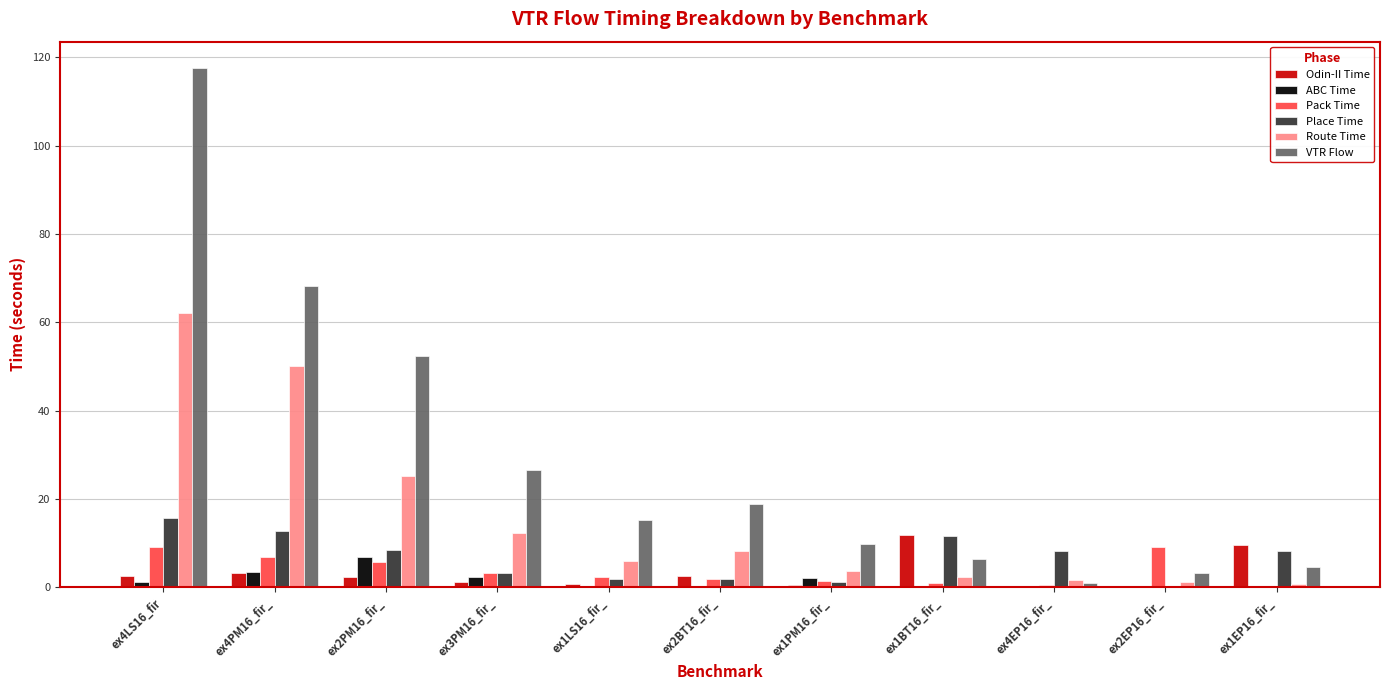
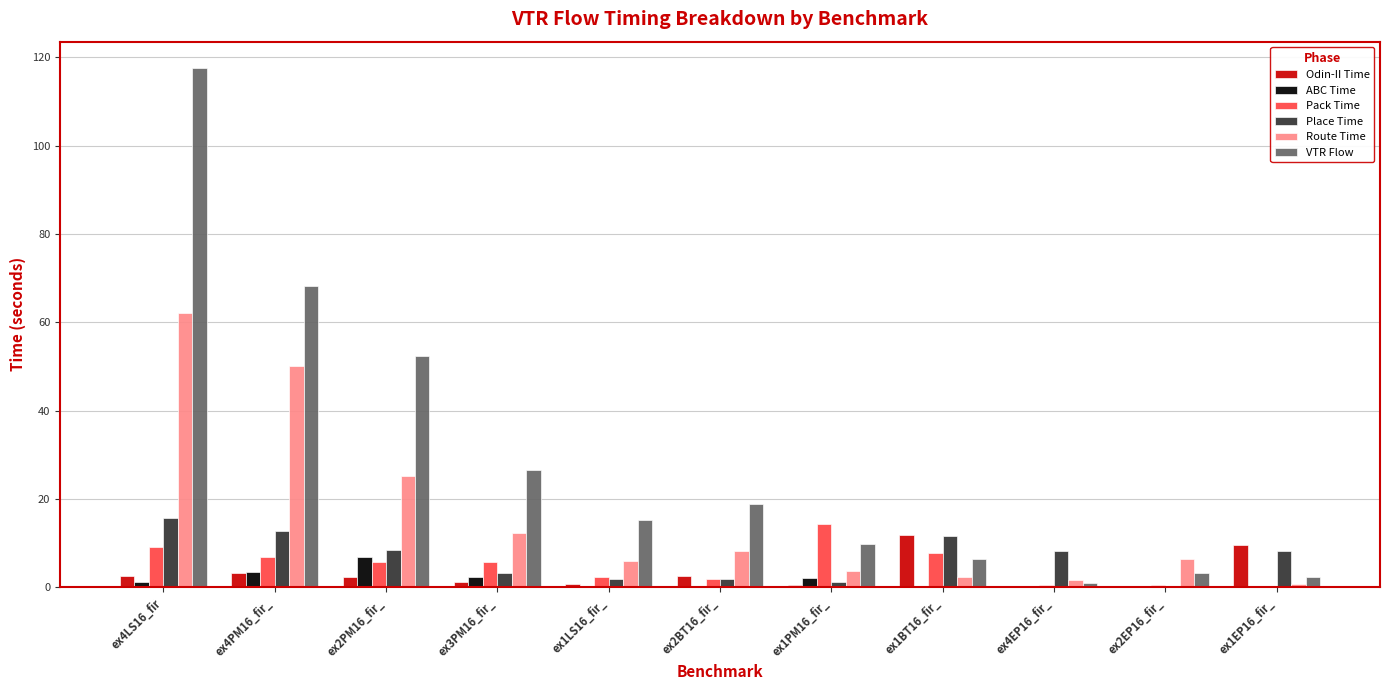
Pack Time, ex3PM16_fir_: 3 -> 6
Pack Time, ex1PM16_fir_: 1 -> 14
Pack Time, ex1BT16_fir_: 1 -> 8
Pack Time, ex2EP16_fir_: 9 -> 0
Route Time, ex2EP16_fir_: 1 -> 6
VTR Flow, ex1EP16_fir_: 5 -> 2
